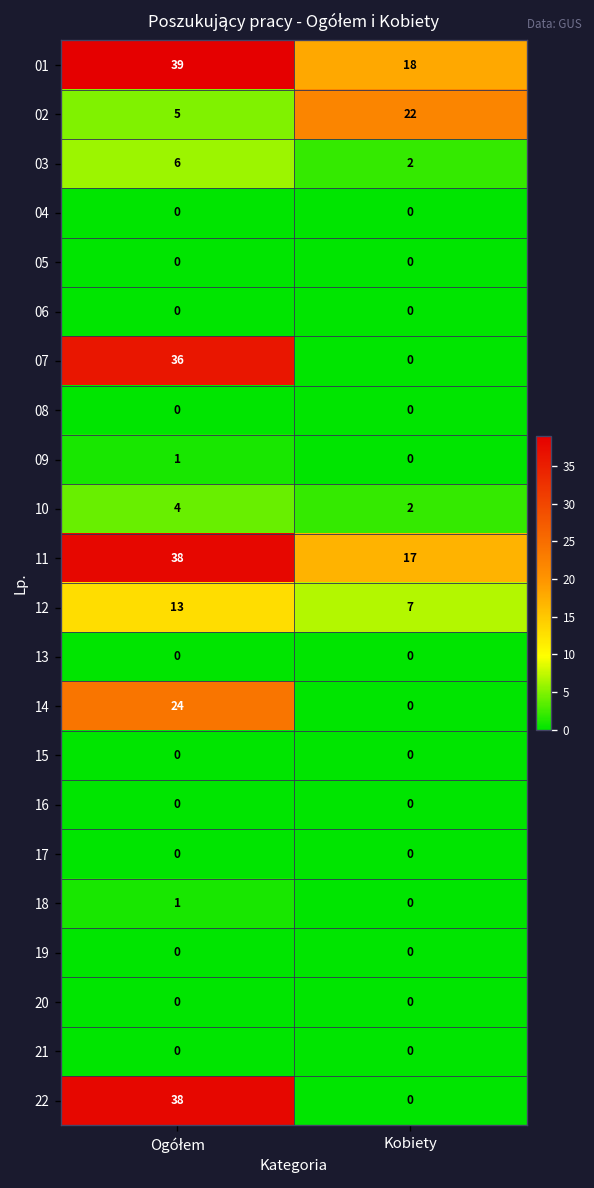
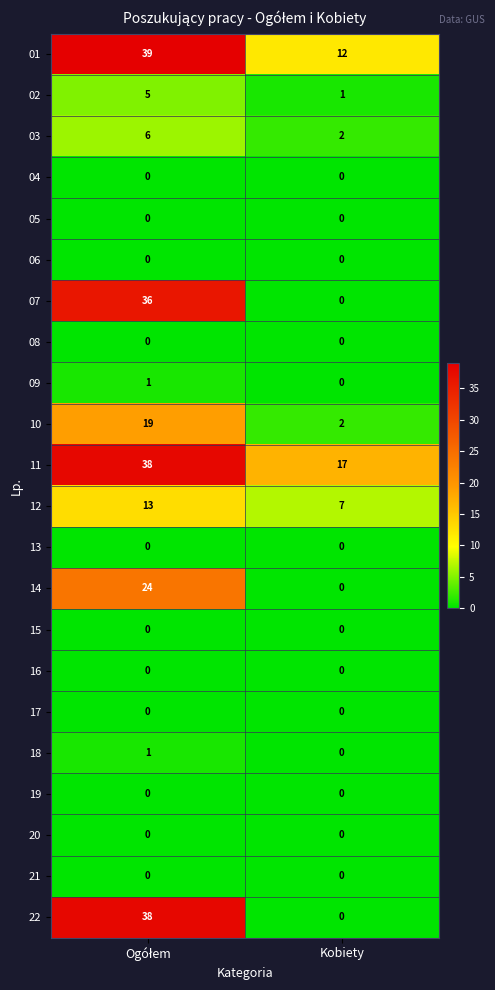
01, Kobiety: 18 -> 12
02, Kobiety: 22 -> 1
10, Ogółem: 4 -> 19
